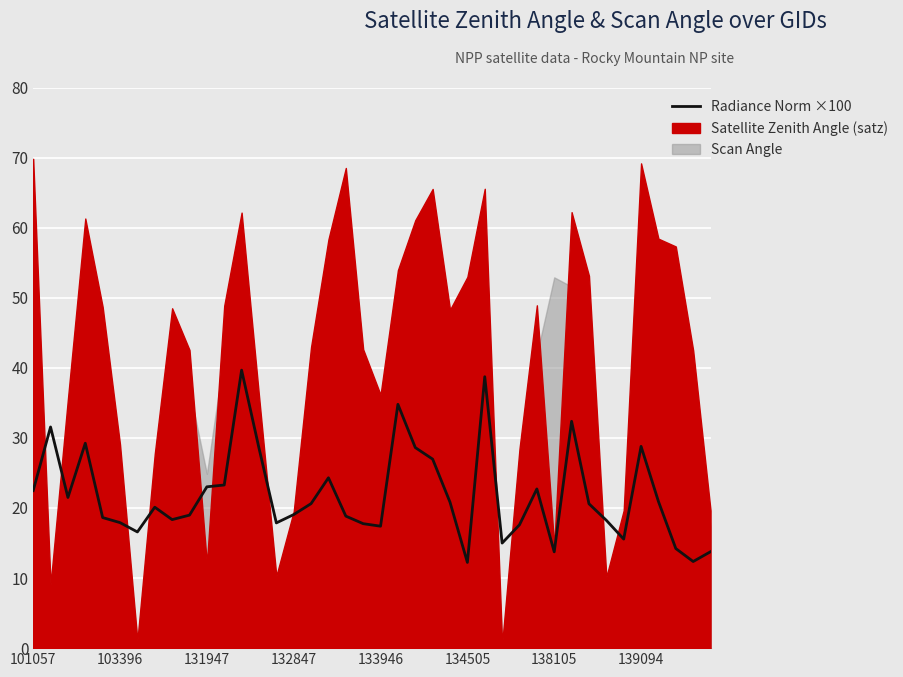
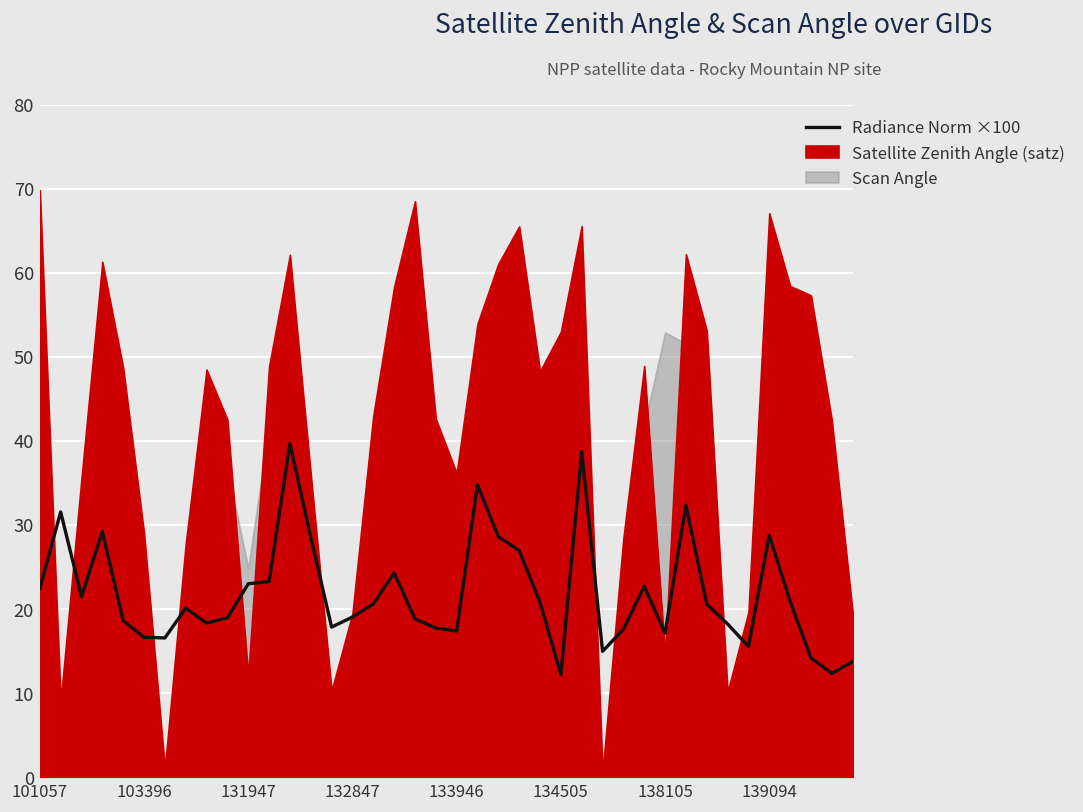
Radiance Norm ×100, 103396: 18 -> 17
Radiance Norm ×100, 138105: 14 -> 17
Satellite Zenith Angle (satz), 139094: 69 -> 67
